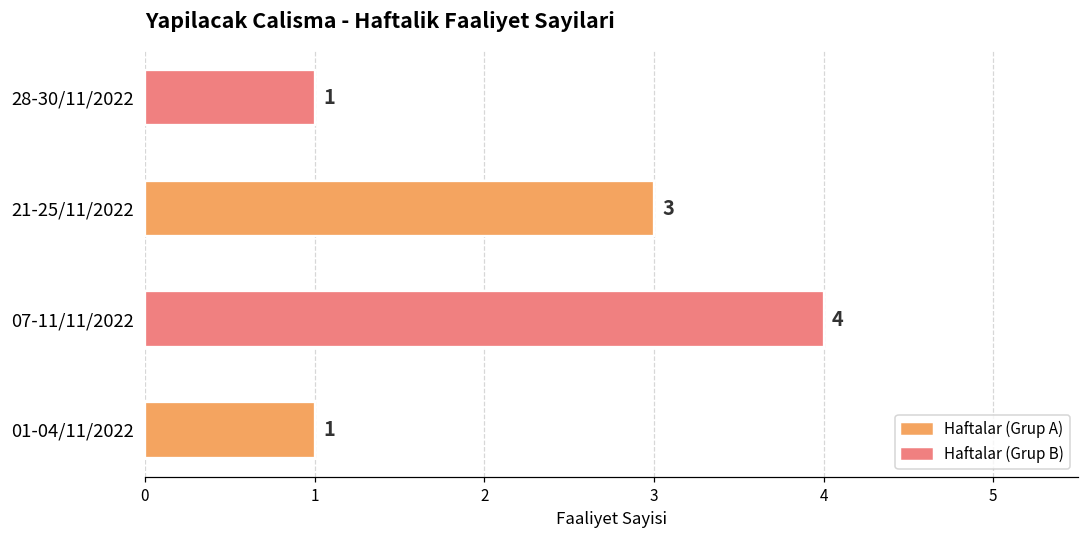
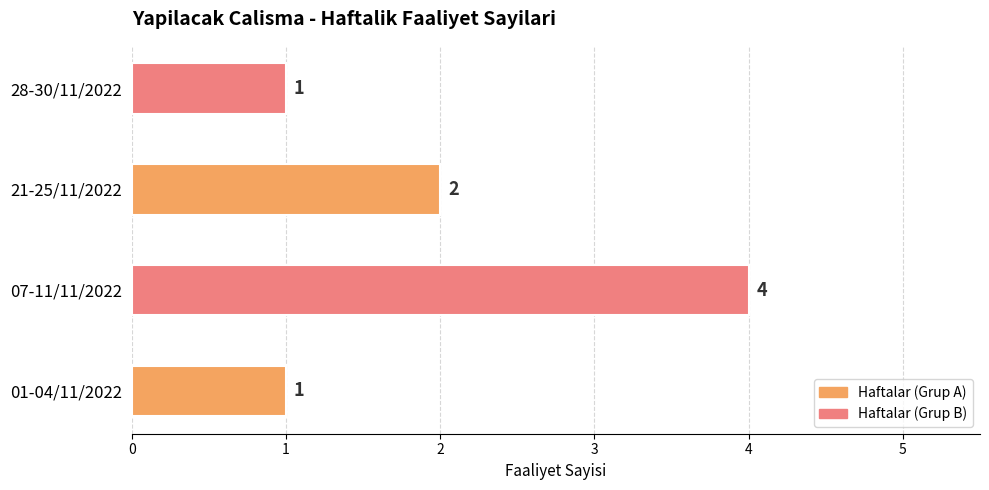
21-25/11/2022: 3 -> 2
